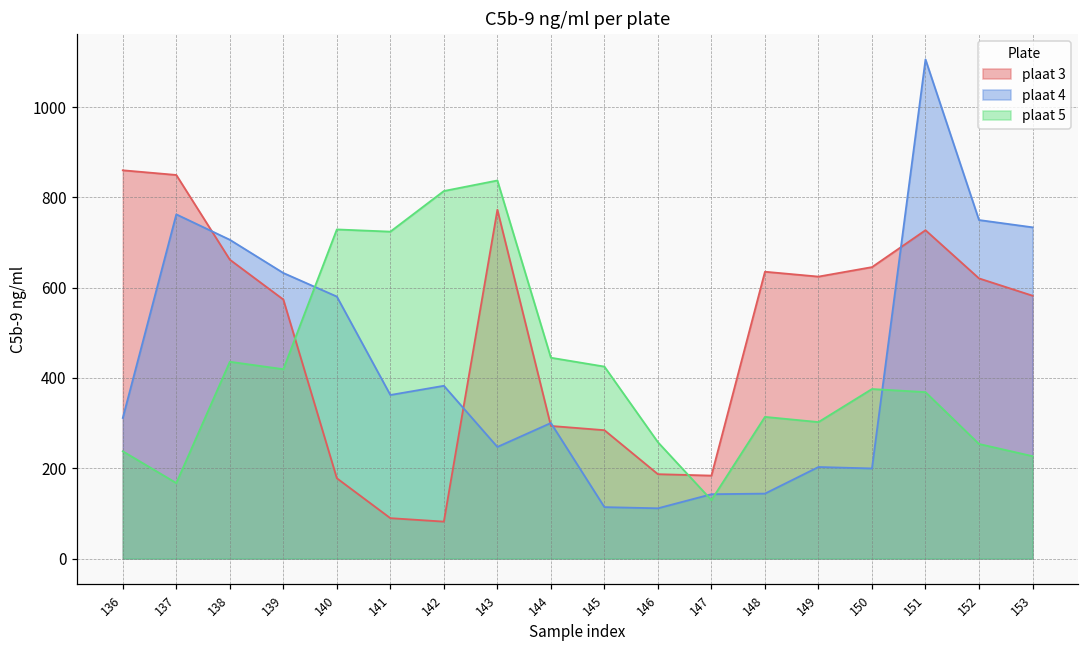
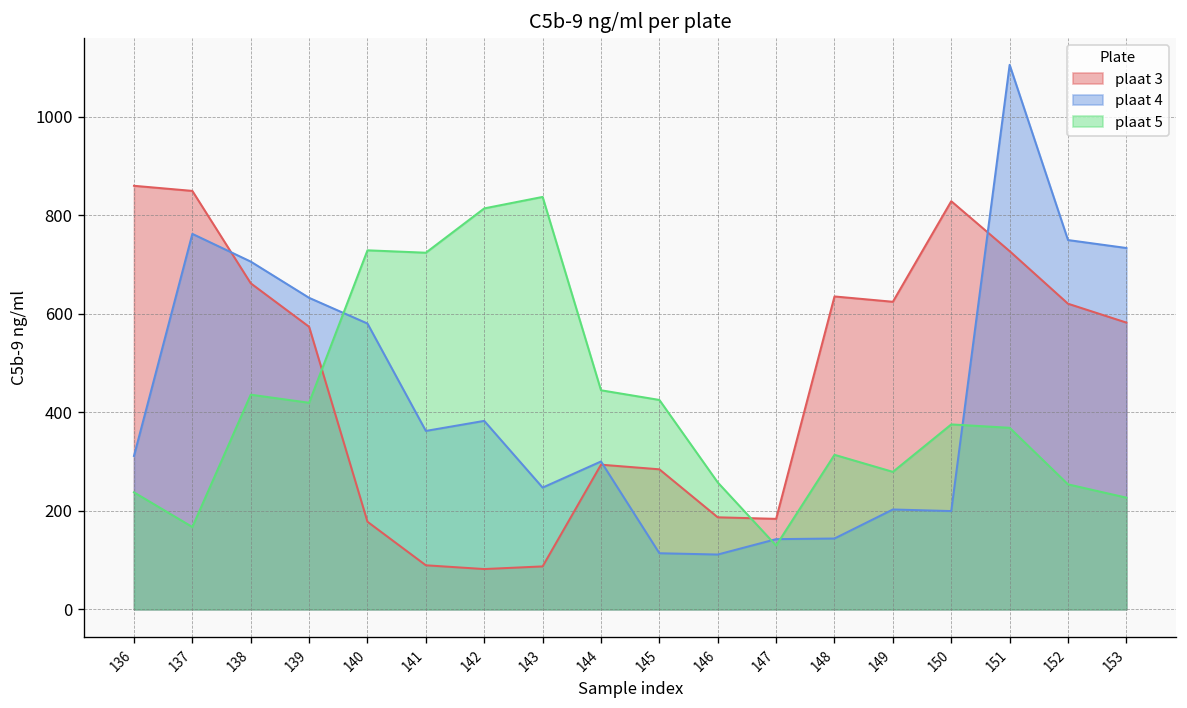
plaat 3, 143: 770 -> 90
plaat 5, 149: 300 -> 280
plaat 3, 150: 650 -> 830
